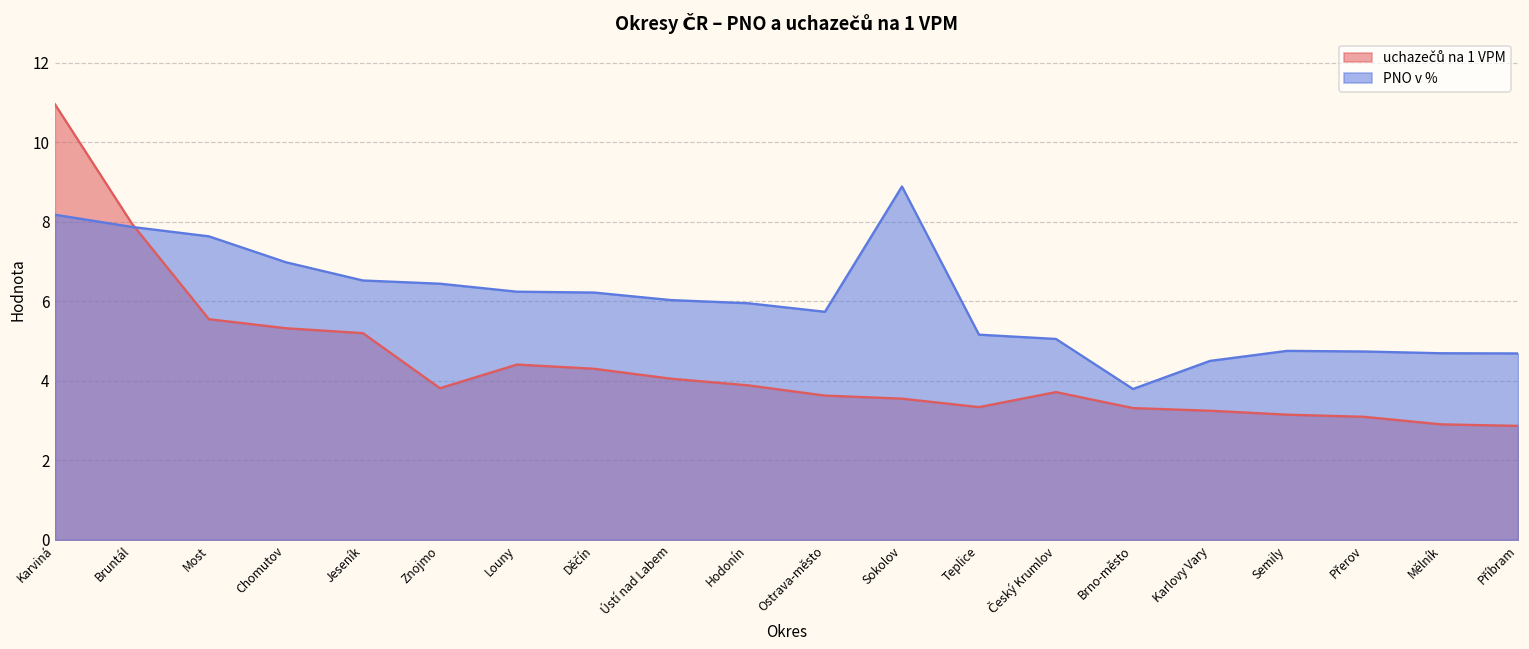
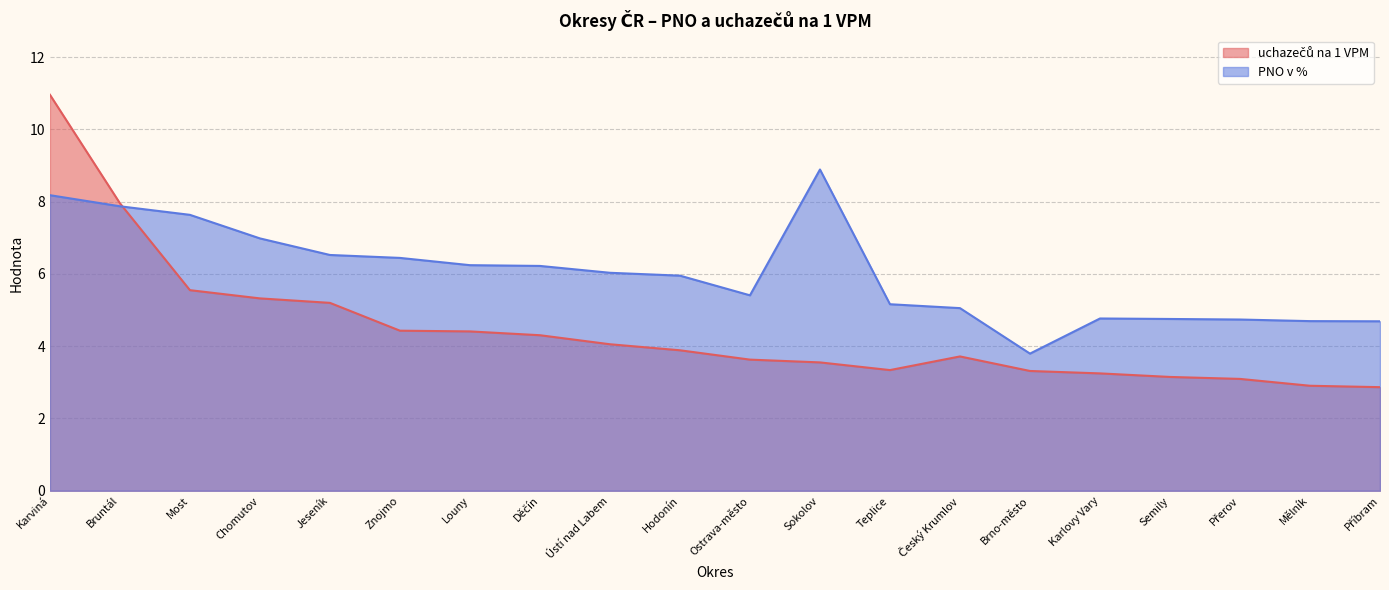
uchazečů na 1 VPM, Znojmo: 3.8 -> 4.4
PNO v %, Ostrava-město: 5.7 -> 5.4
PNO v %, Karlovy Vary: 4.5 -> 4.8
